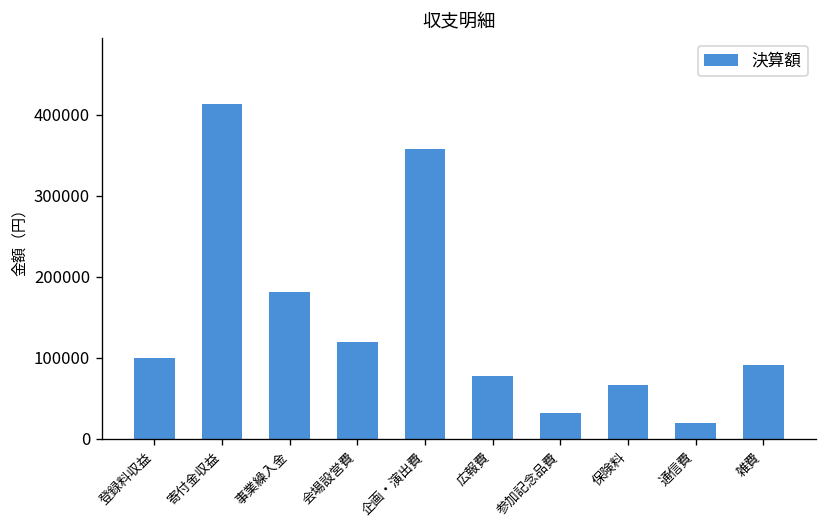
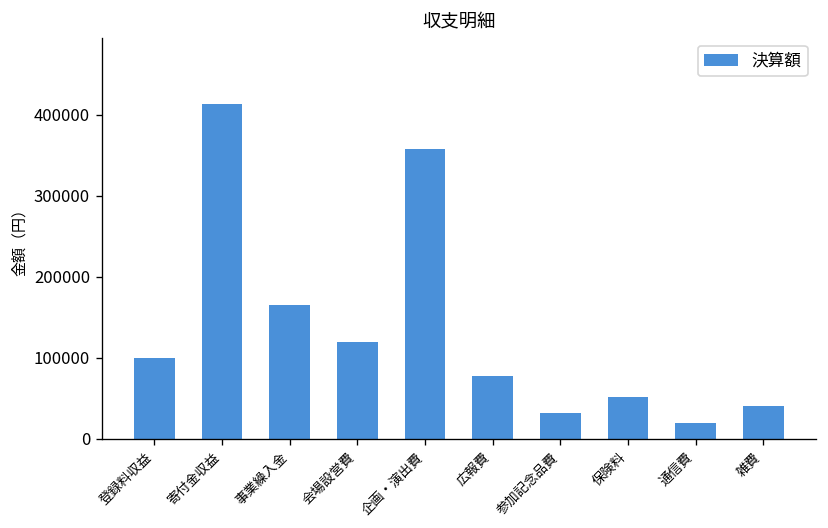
事業繰入金: 180000 -> 170000
保険料: 70000 -> 50000
雑費: 90000 -> 40000
